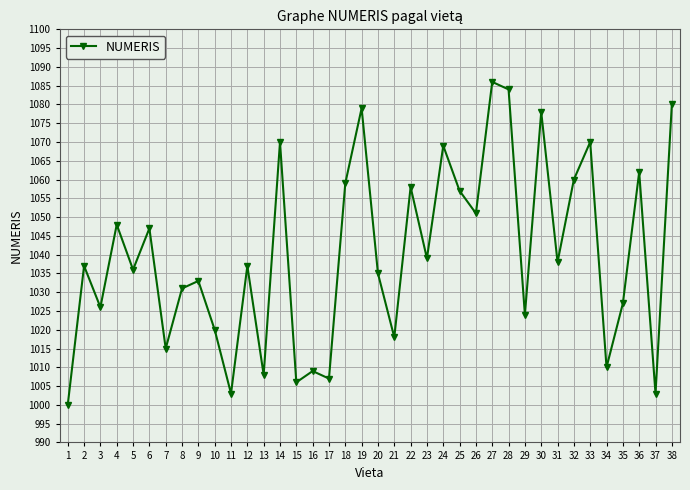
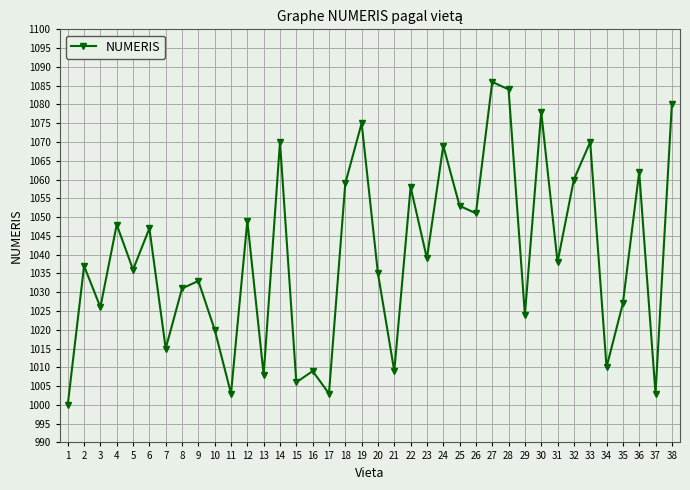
12: 1037 -> 1049
17: 1007 -> 1003
19: 1079 -> 1075
21: 1018 -> 1009
25: 1057 -> 1053
